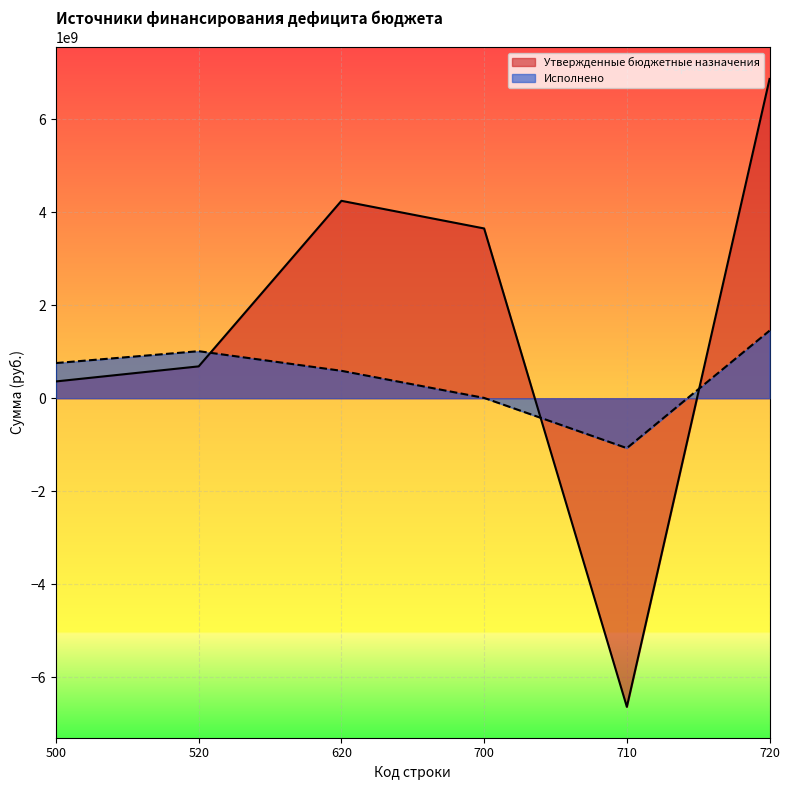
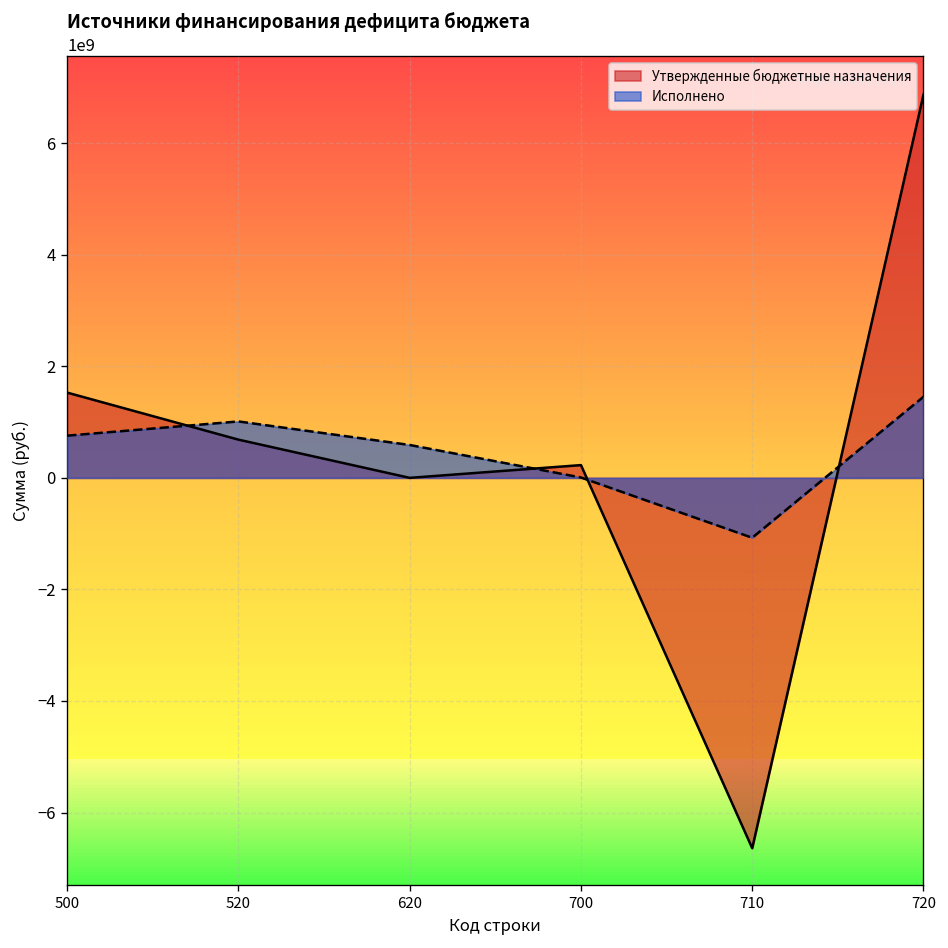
Утвержденные бюджетные назначения, 500: 400000000 -> 1500000000
Утвержденные бюджетные назначения, 620: 4200000000 -> 0
Утвержденные бюджетные назначения, 700: 3700000000 -> 200000000
